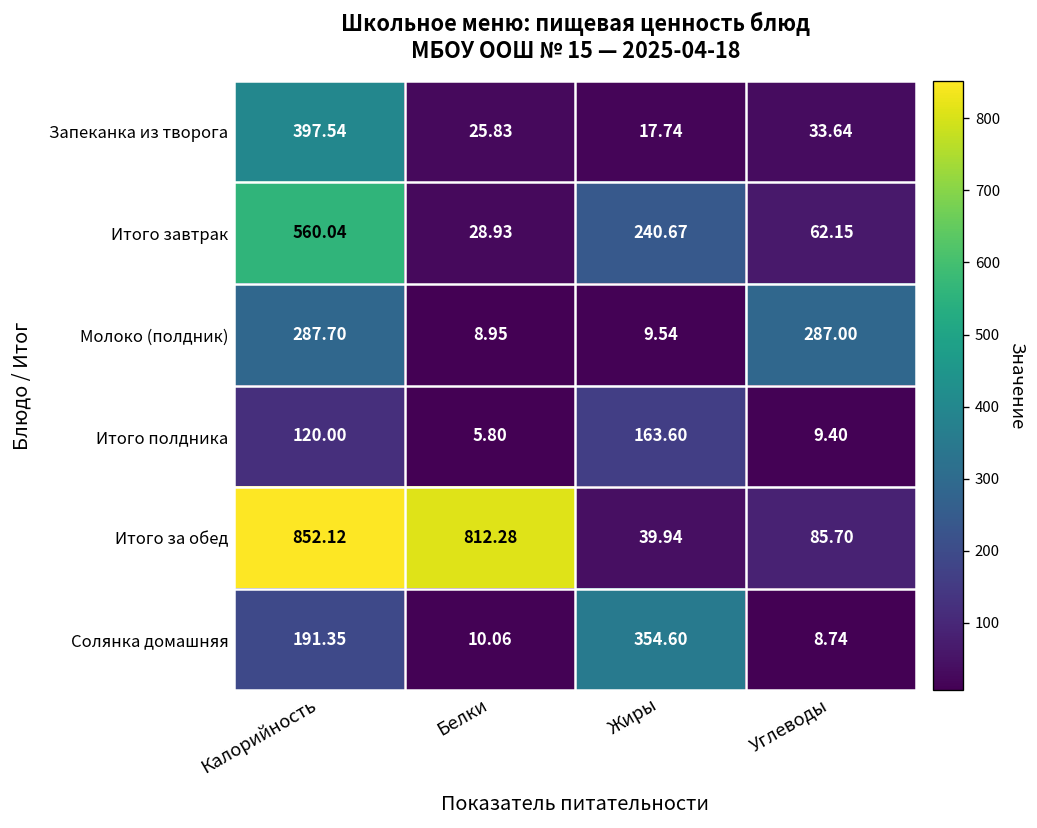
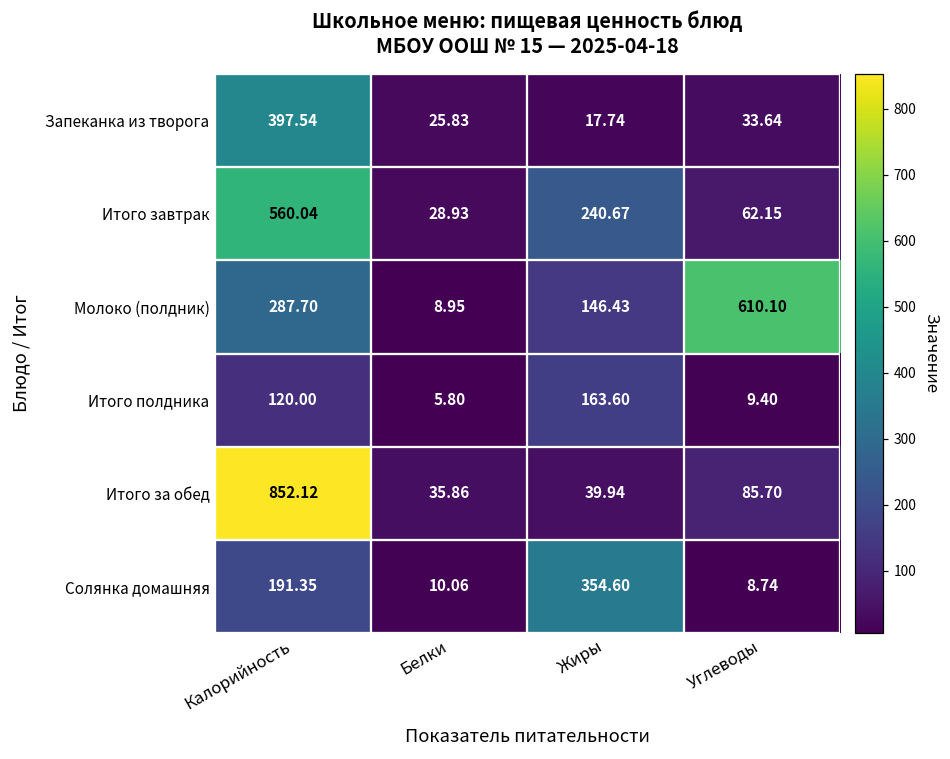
Молоко (полдник), Жиры: 9.54 -> 146.43
Молоко (полдник), Углеводы: 287.00 -> 610.10
Итого за обед, Белки: 812.28 -> 35.86
